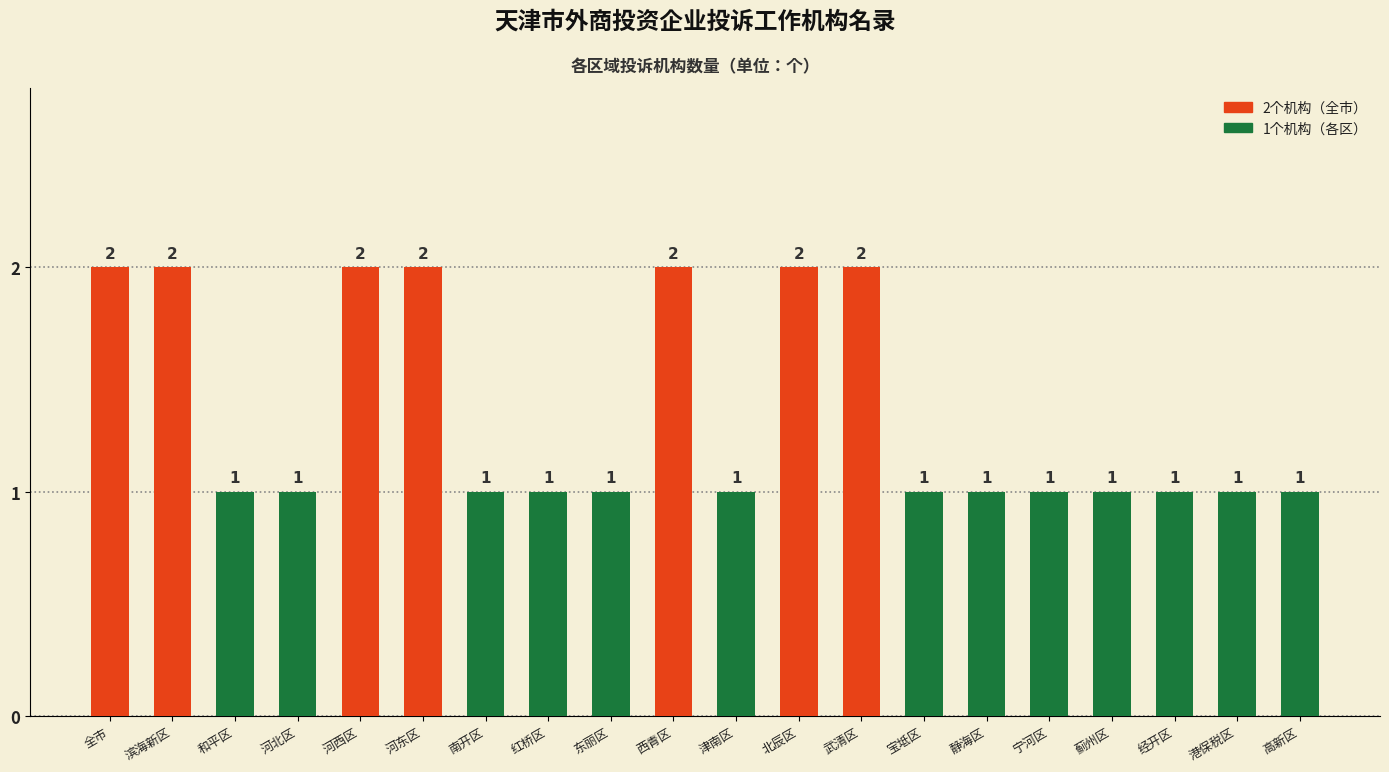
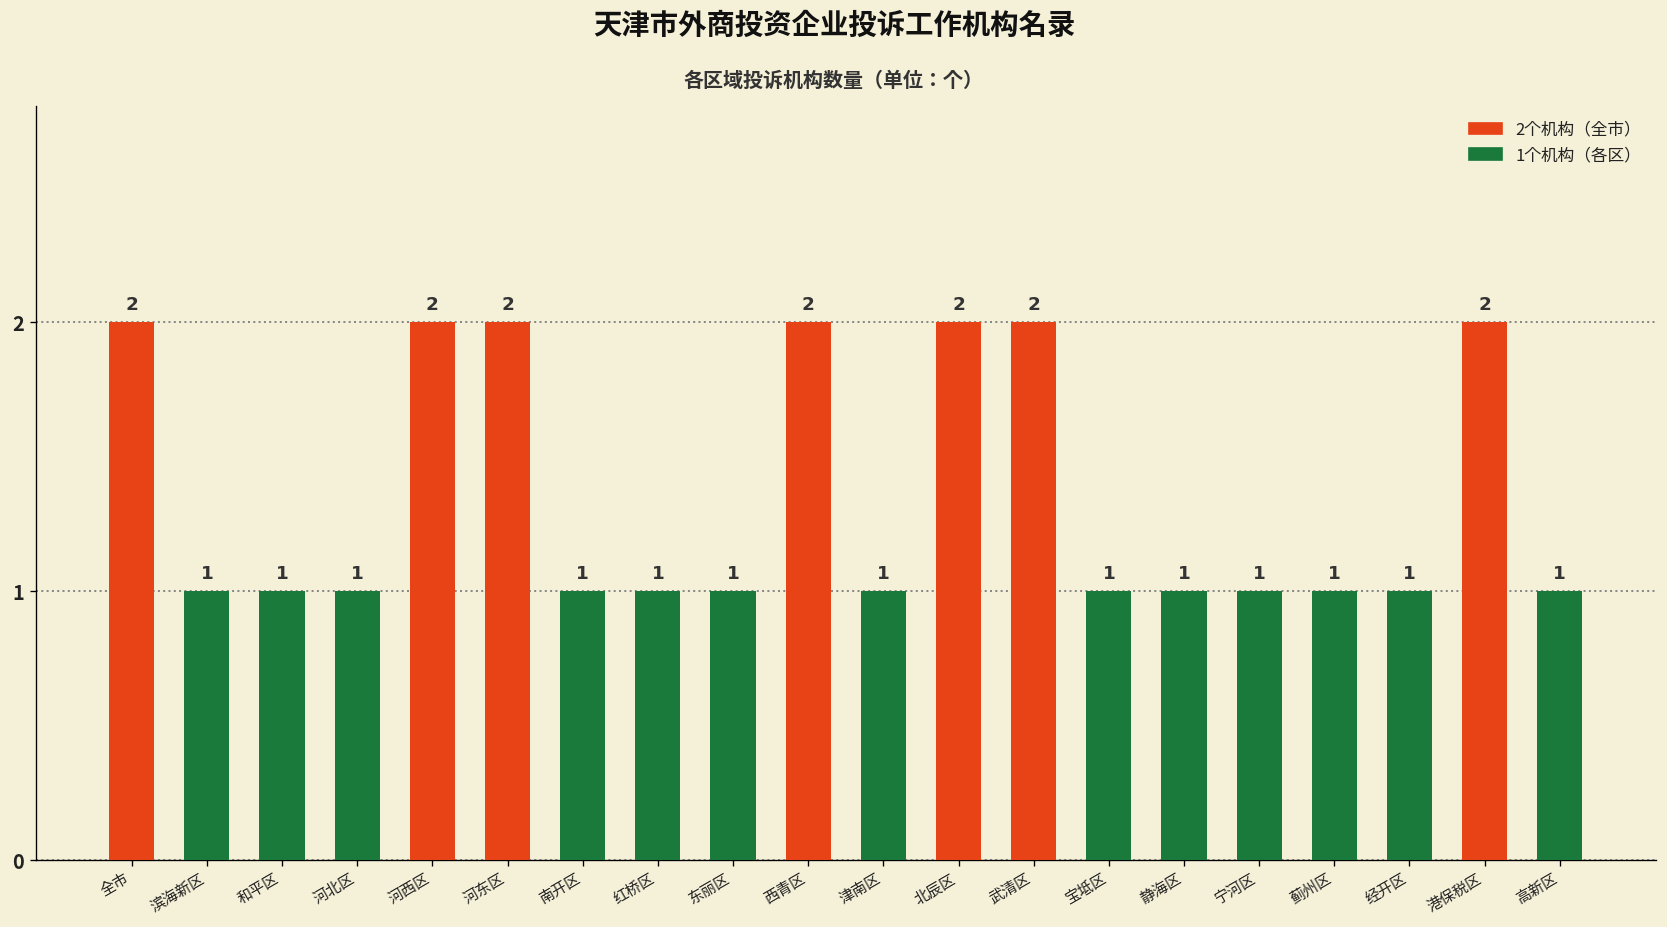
滨海新区: 2 -> 1
港保税区: 1 -> 2
